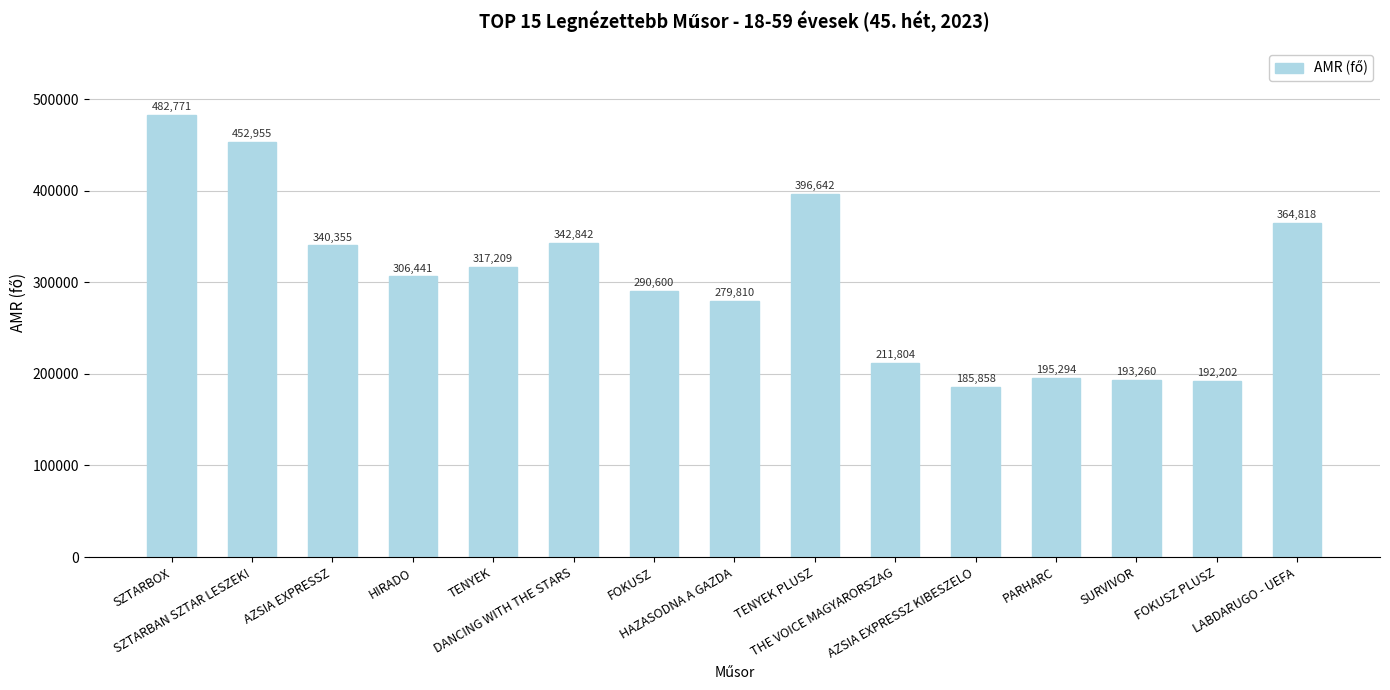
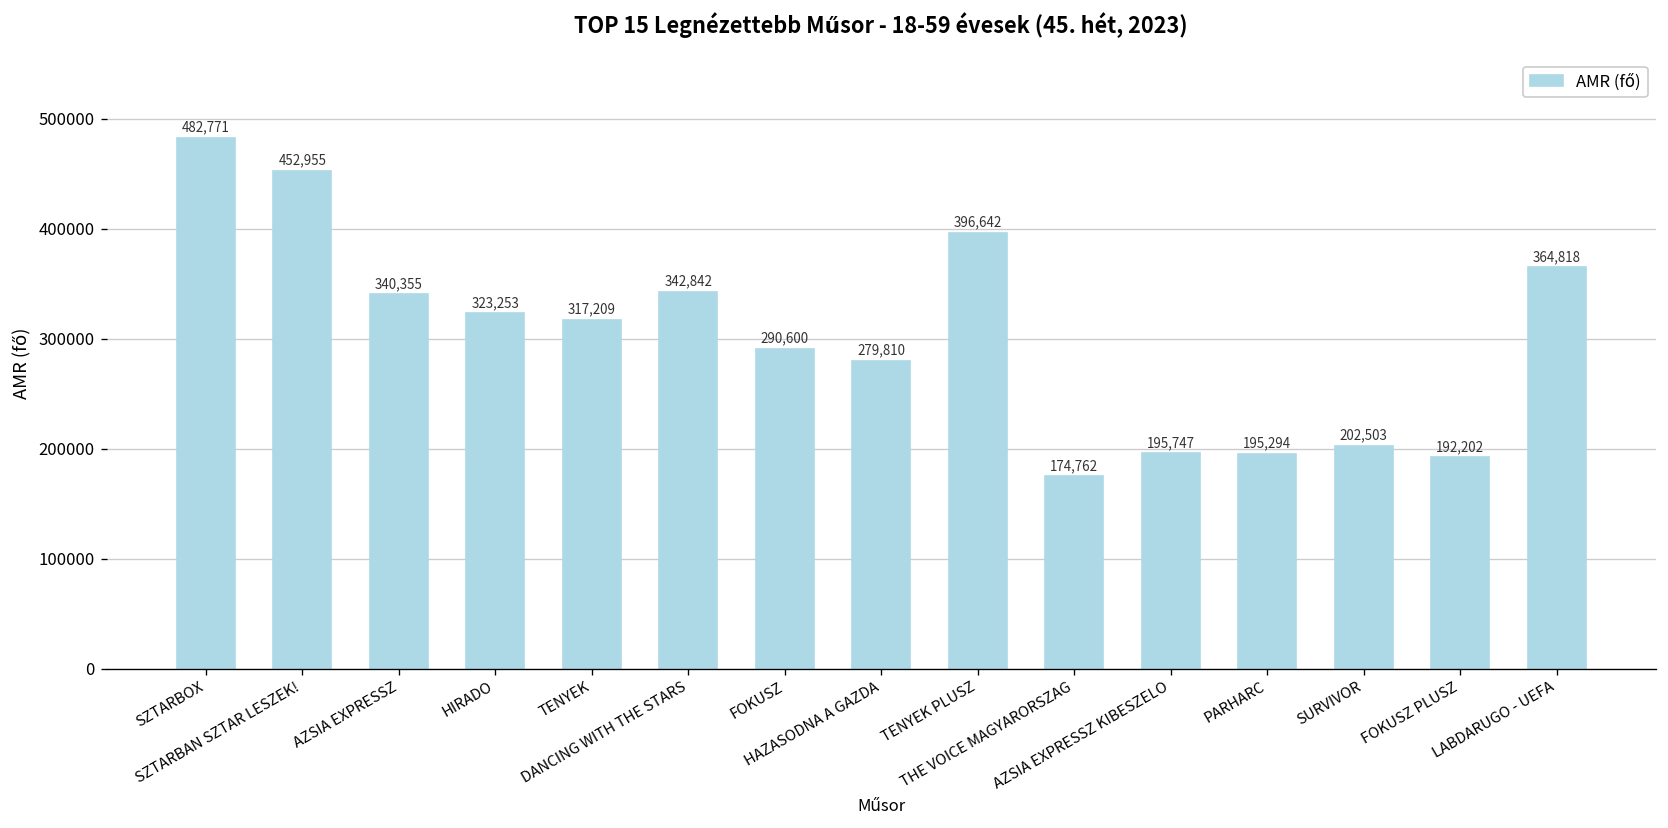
HIRADO: 306,441 -> 323,253
THE VOICE MAGYARORSZAG: 211,804 -> 174,762
AZSIA EXPRESSZ KIBESZELO: 185,858 -> 195,747
SURVIVOR: 193,260 -> 202,503
